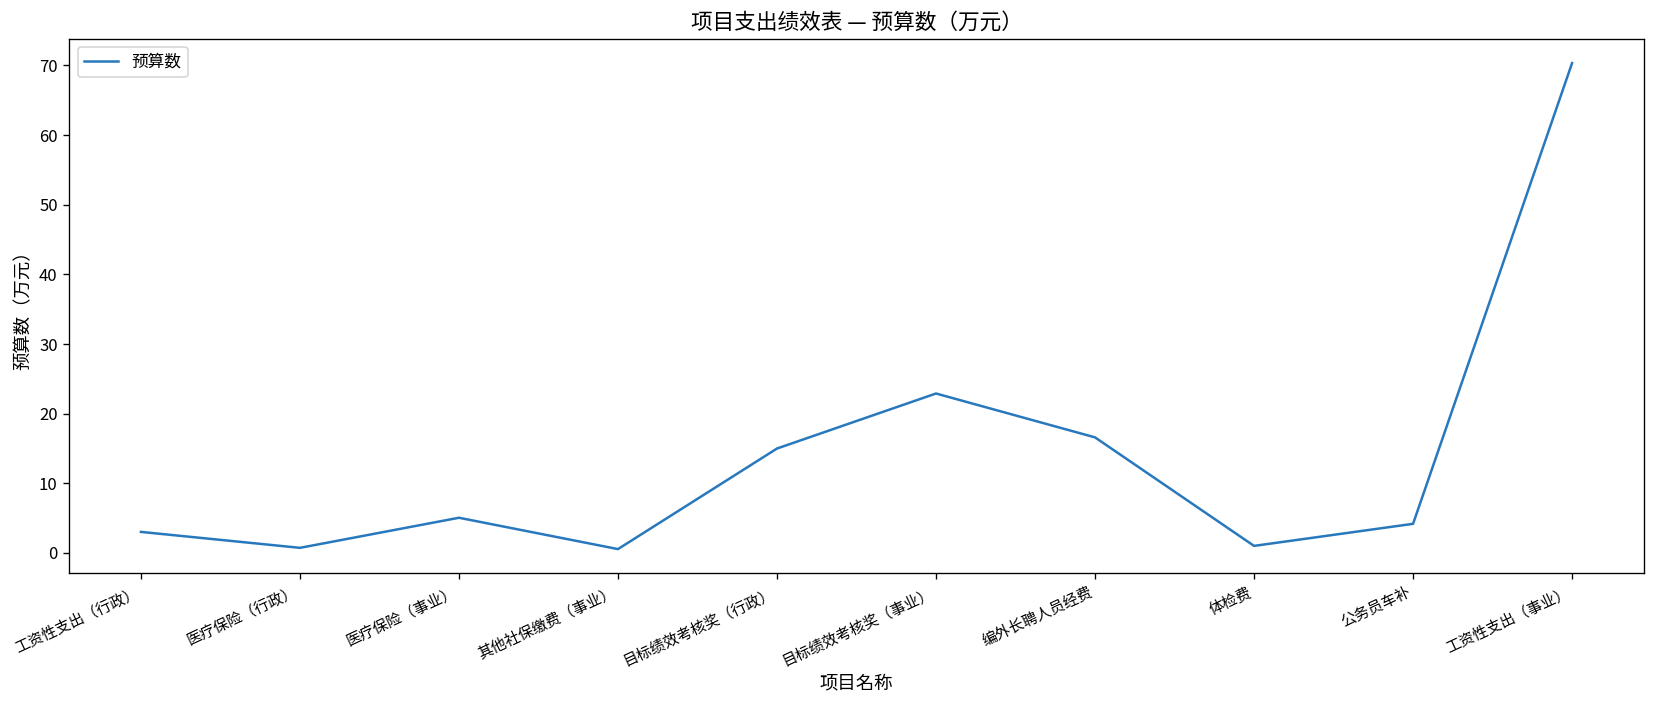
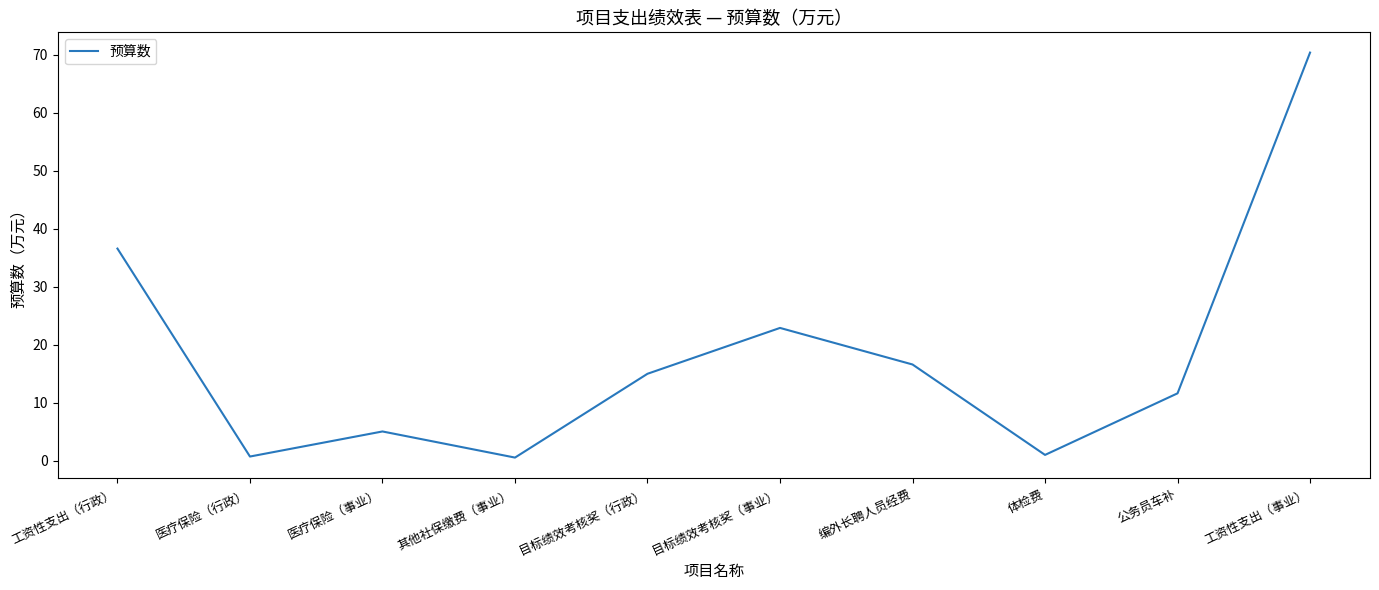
工资性支出（行政）: 3 -> 37
公务员车补: 4 -> 12
